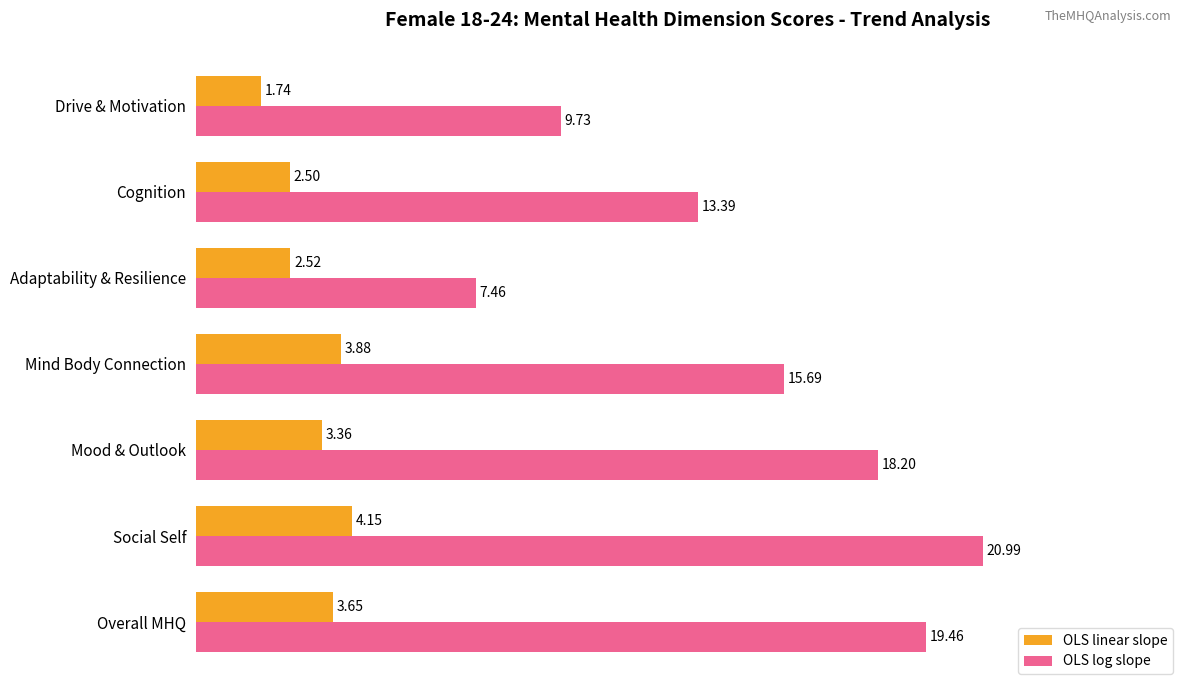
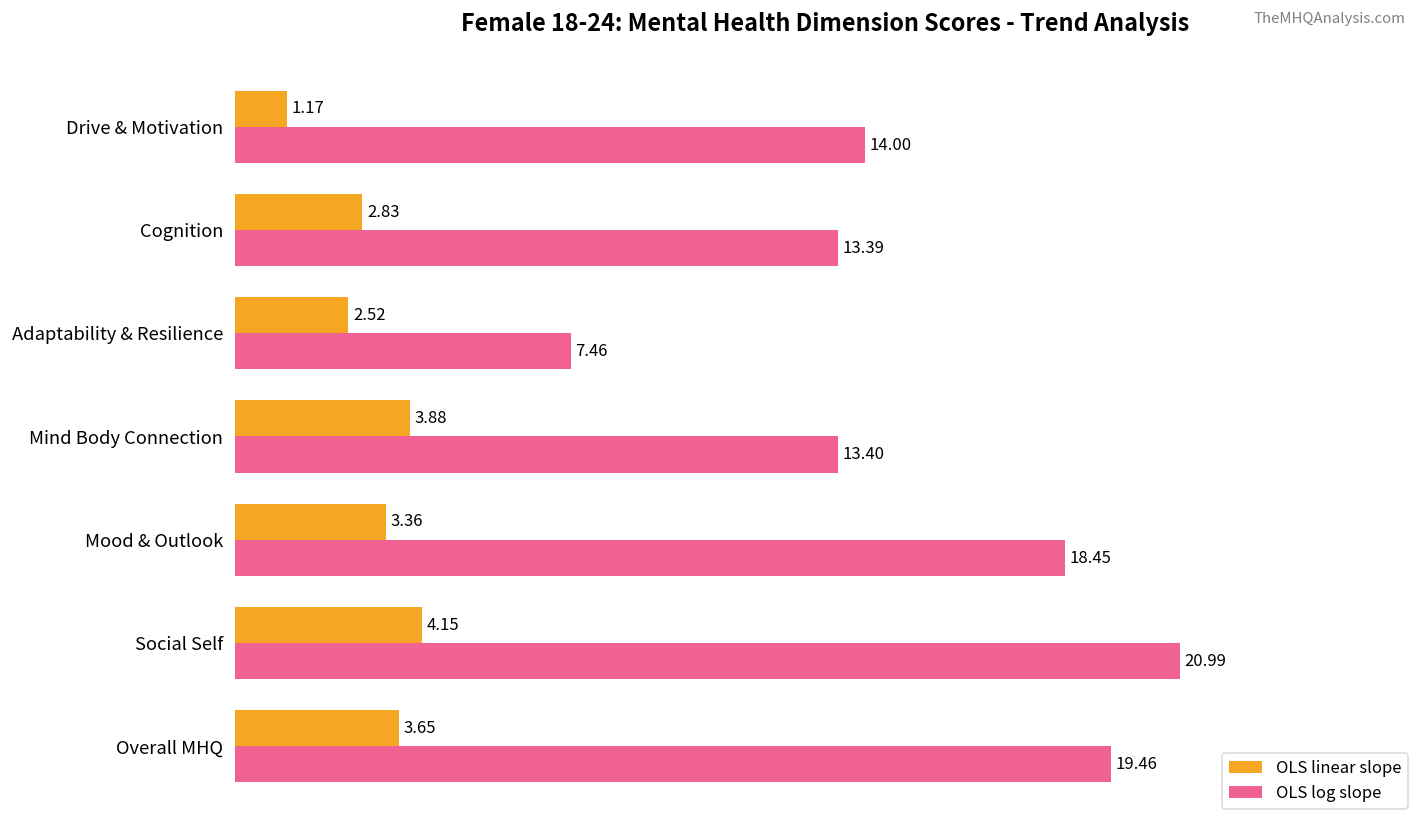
OLS linear slope, Drive & Motivation: 1.74 -> 1.17
OLS log slope, Drive & Motivation: 9.73 -> 14.00
OLS linear slope, Cognition: 2.50 -> 2.83
OLS log slope, Mind Body Connection: 15.69 -> 13.40
OLS log slope, Mood & Outlook: 18.20 -> 18.45
